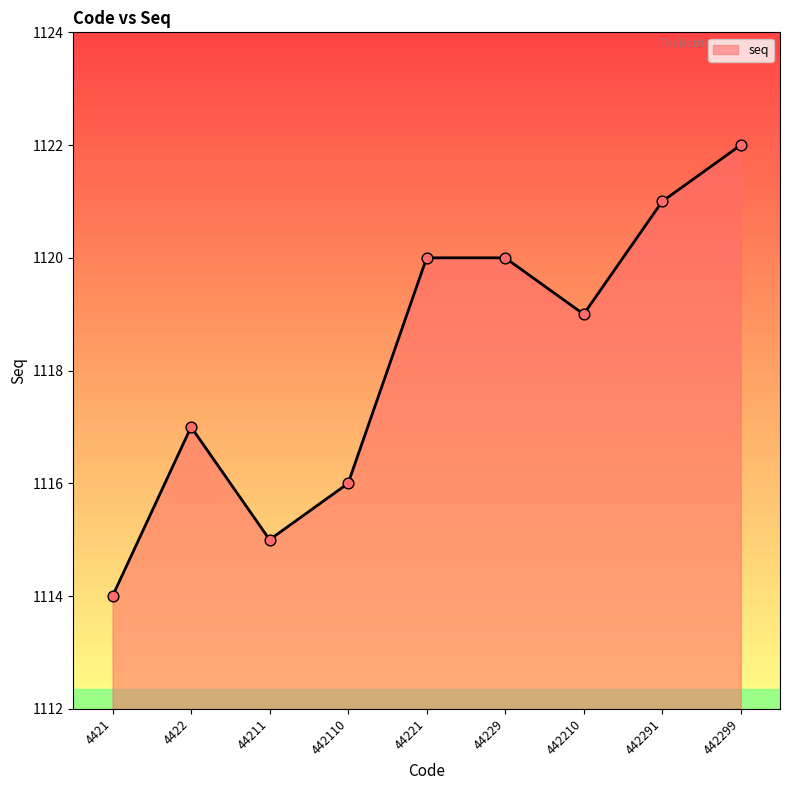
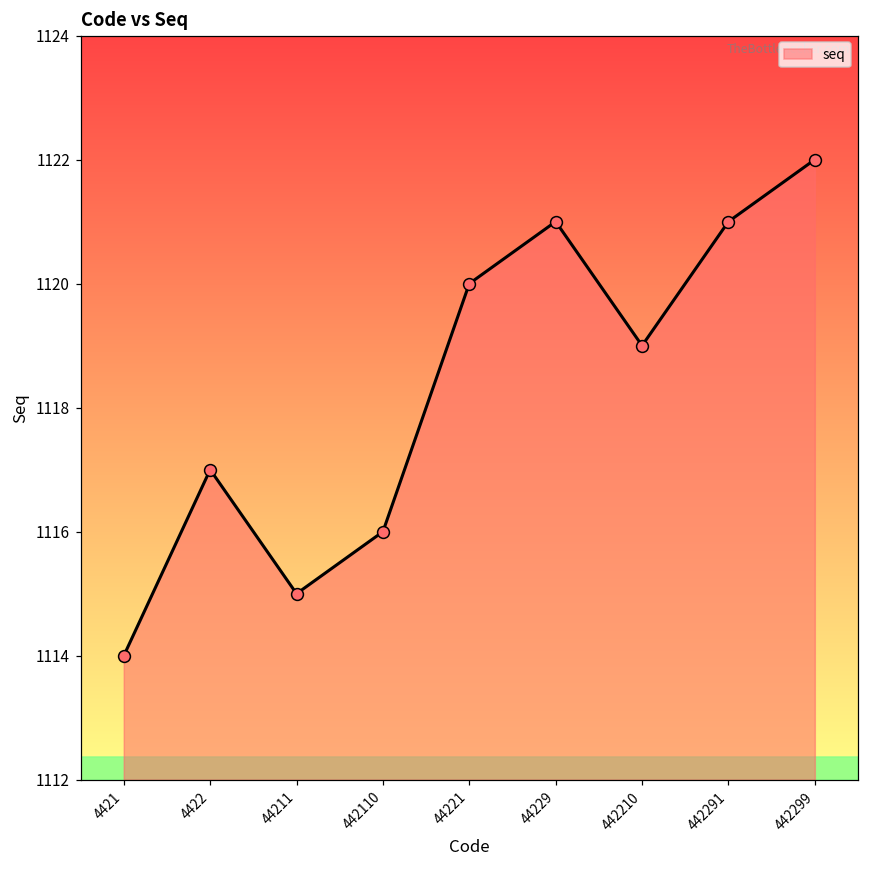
44229: 1120 -> 1121
